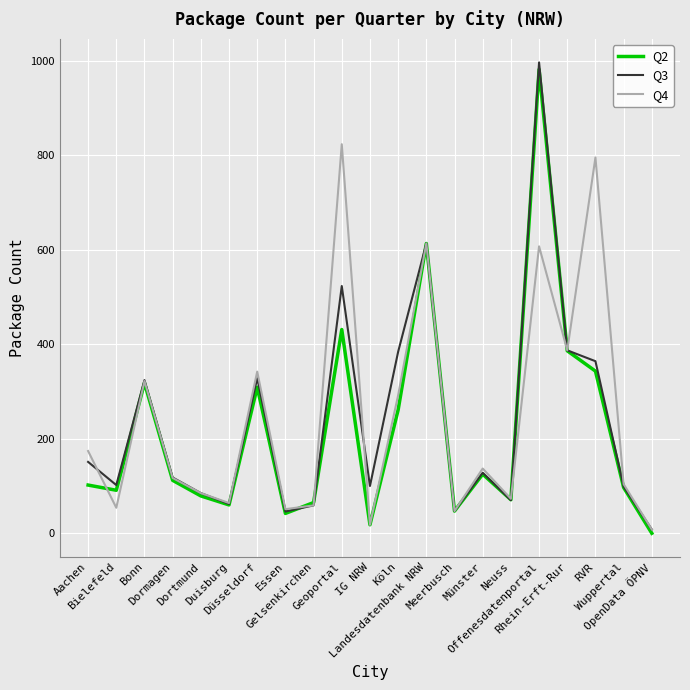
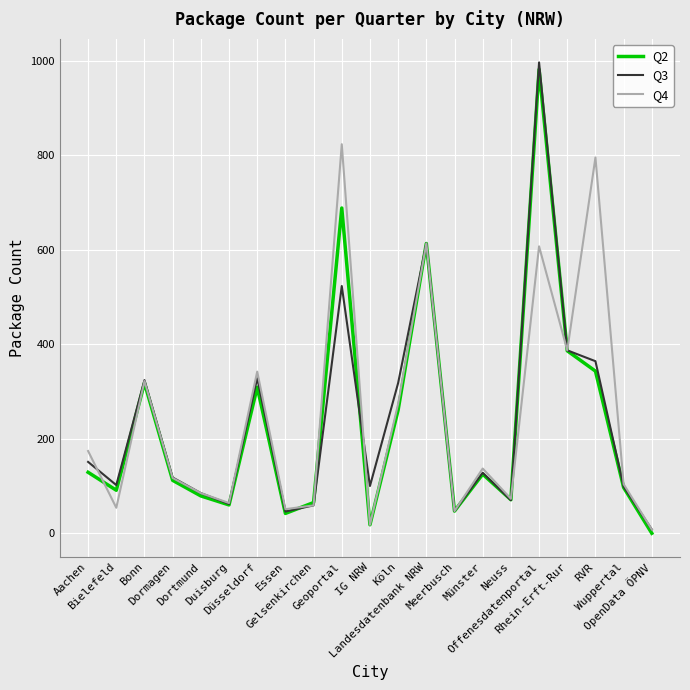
Q2, Aachen: 100 -> 130
Q2, Geoportal: 430 -> 690
Q3, Köln: 380 -> 320
Q4, Köln: 290 -> 270
